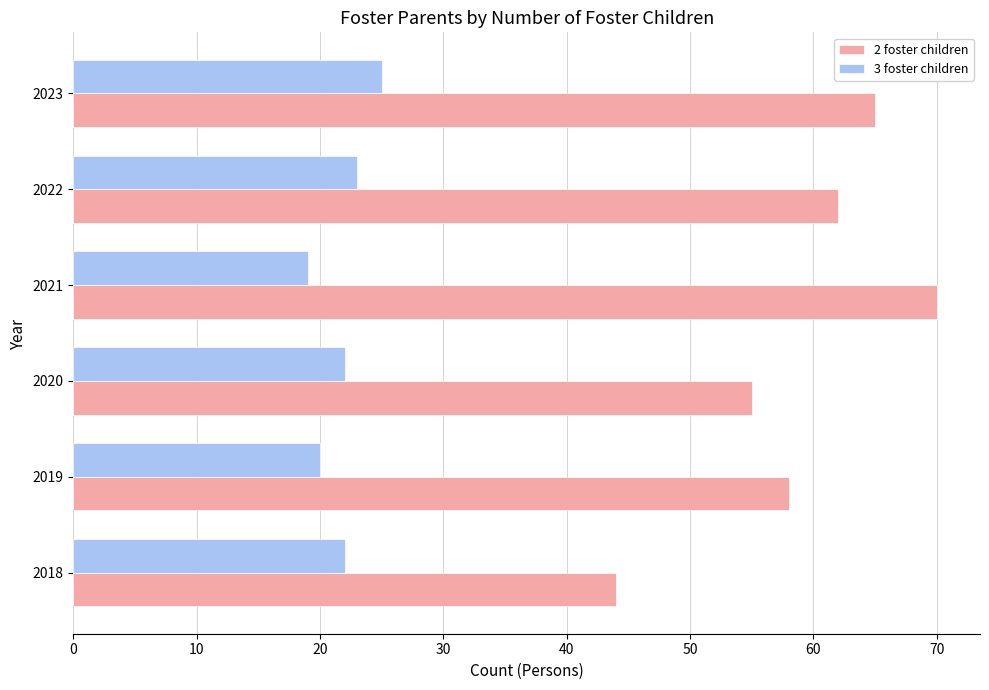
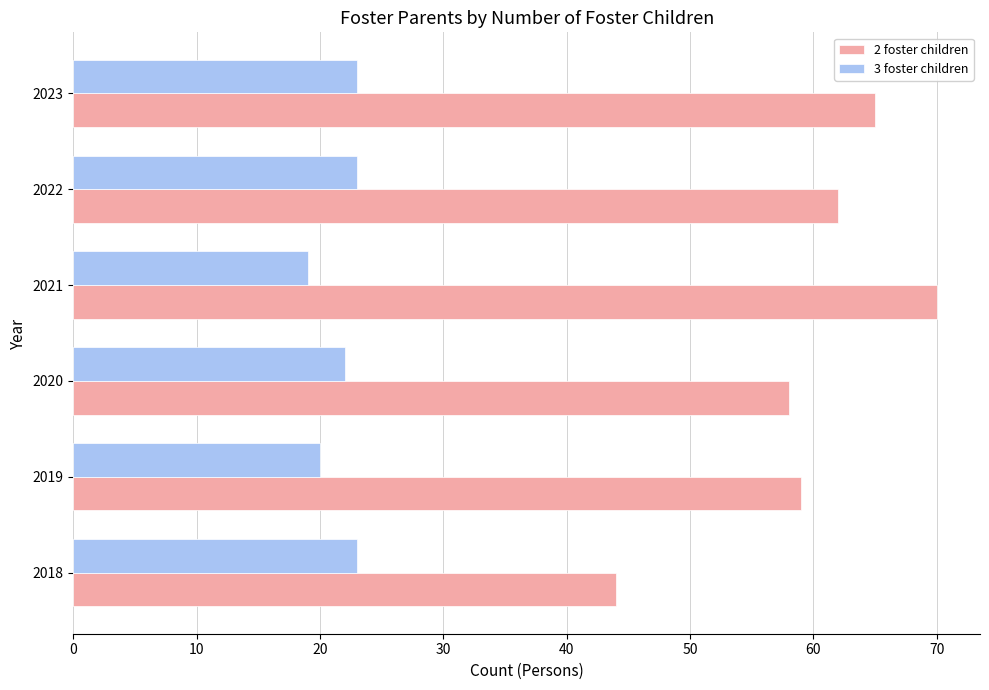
3 foster children, 2023: 25 -> 23
2 foster children, 2020: 55 -> 58
2 foster children, 2019: 58 -> 59
3 foster children, 2018: 22 -> 23
